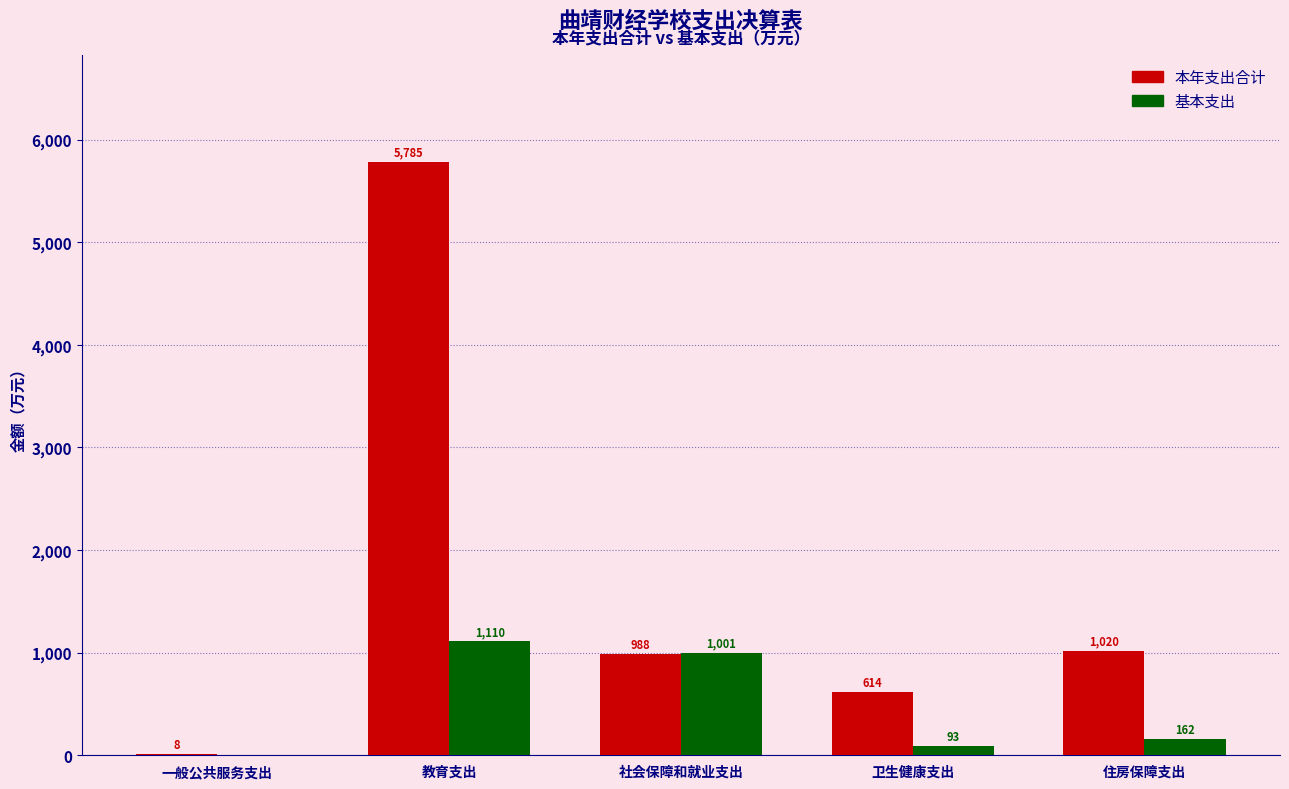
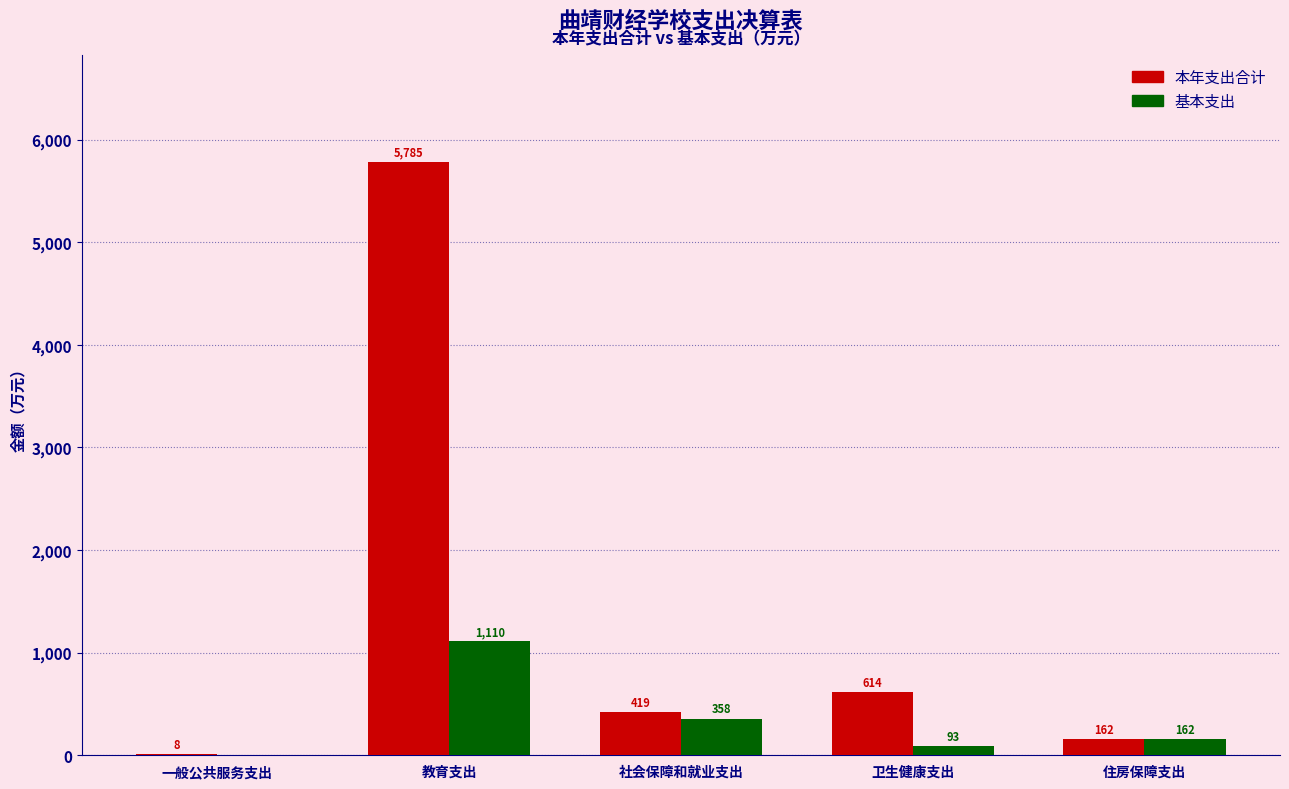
本年支出合计, 社会保障和就业支出: 988 -> 419
基本支出, 社会保障和就业支出: 1,001 -> 358
本年支出合计, 住房保障支出: 1,020 -> 162
